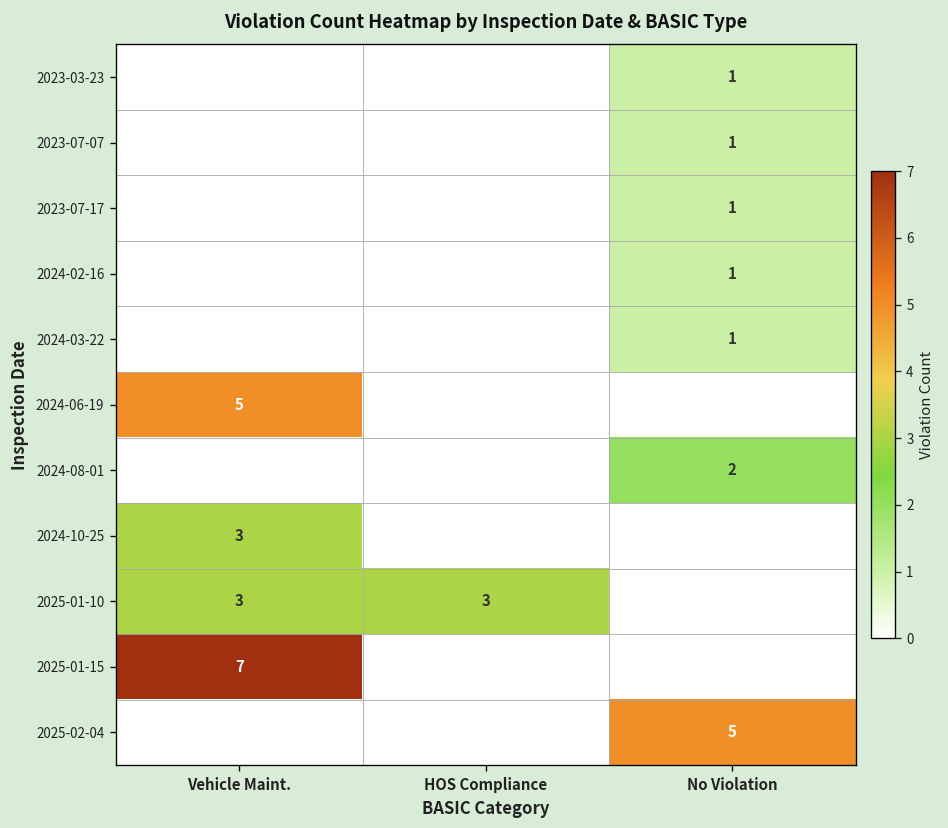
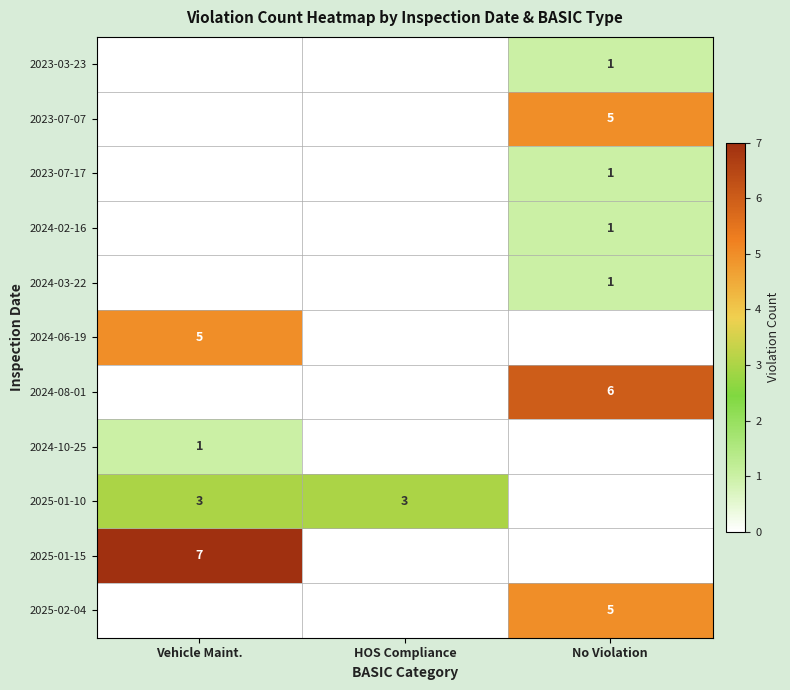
2023-07-07, No Violation: 1 -> 5
2024-08-01, No Violation: 2 -> 6
2024-10-25, Vehicle Maint.: 3 -> 1
